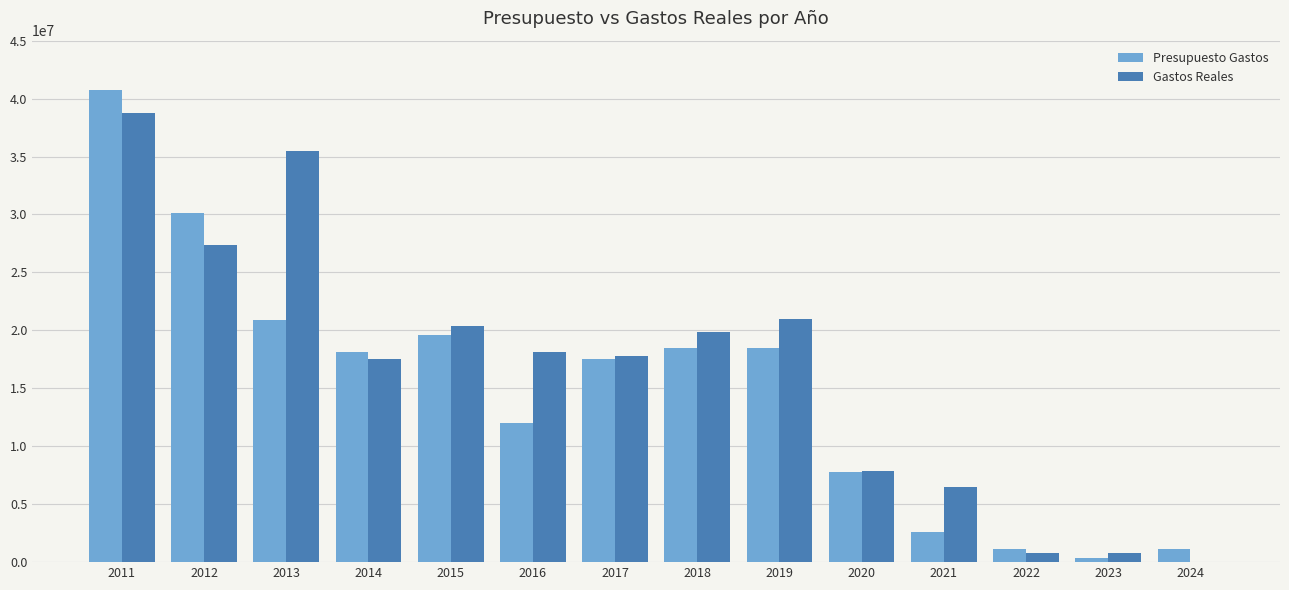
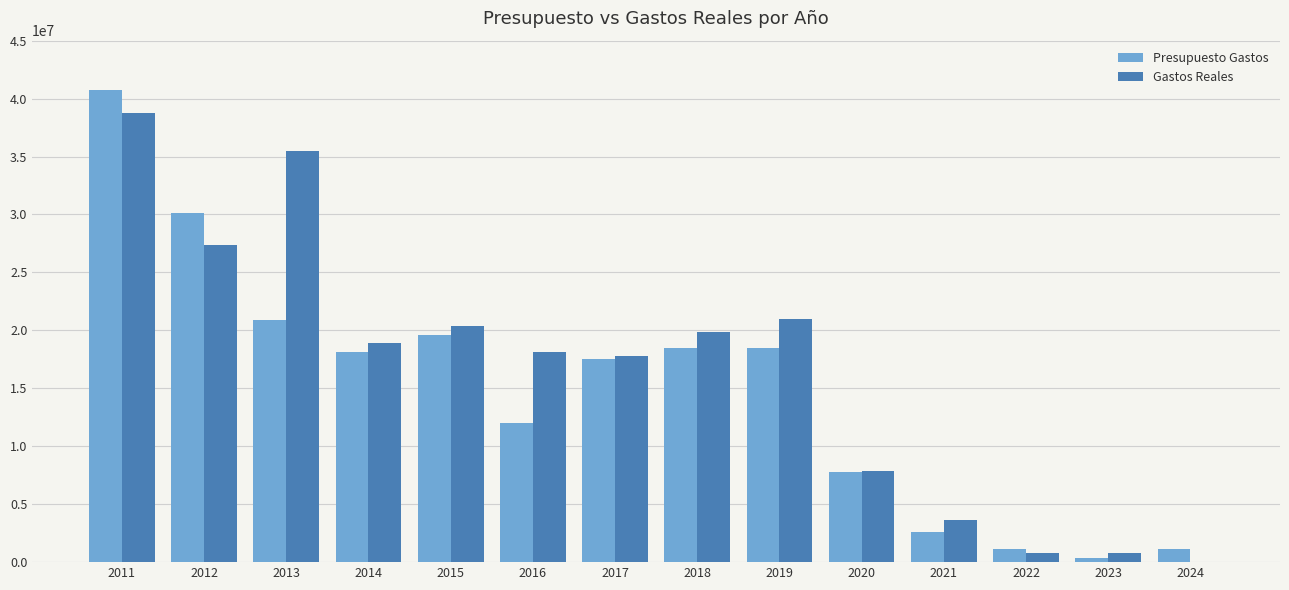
Gastos Reales, 2014: 17500000 -> 18900000
Gastos Reales, 2021: 6500000 -> 3600000
